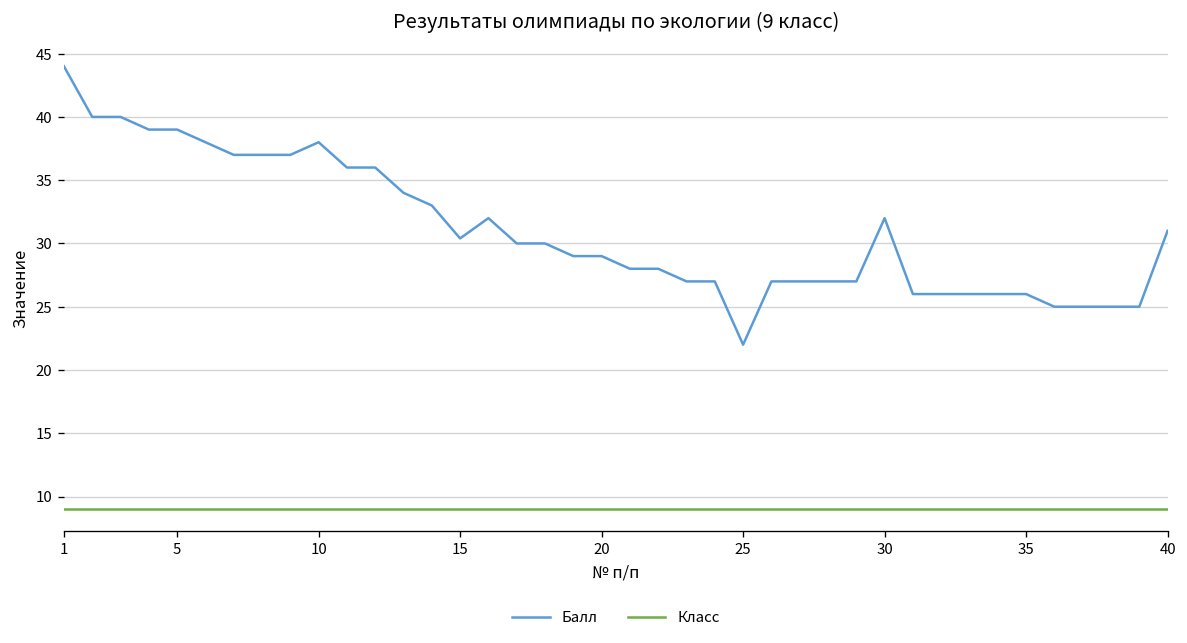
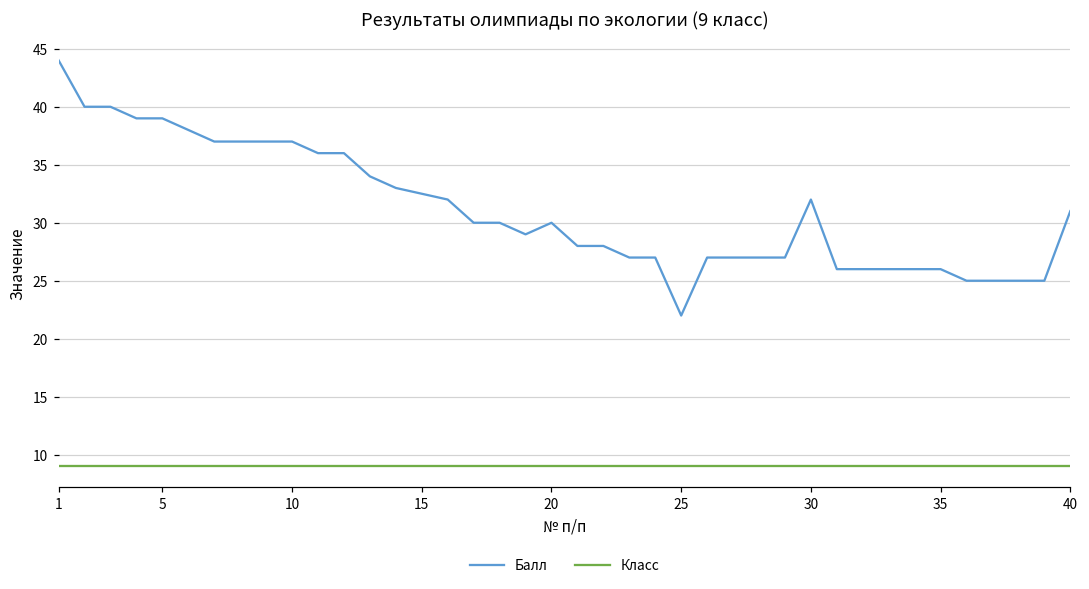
Балл, 10: 38 -> 37
Балл, 15: 30.4 -> 32.5
Балл, 20: 29 -> 30
